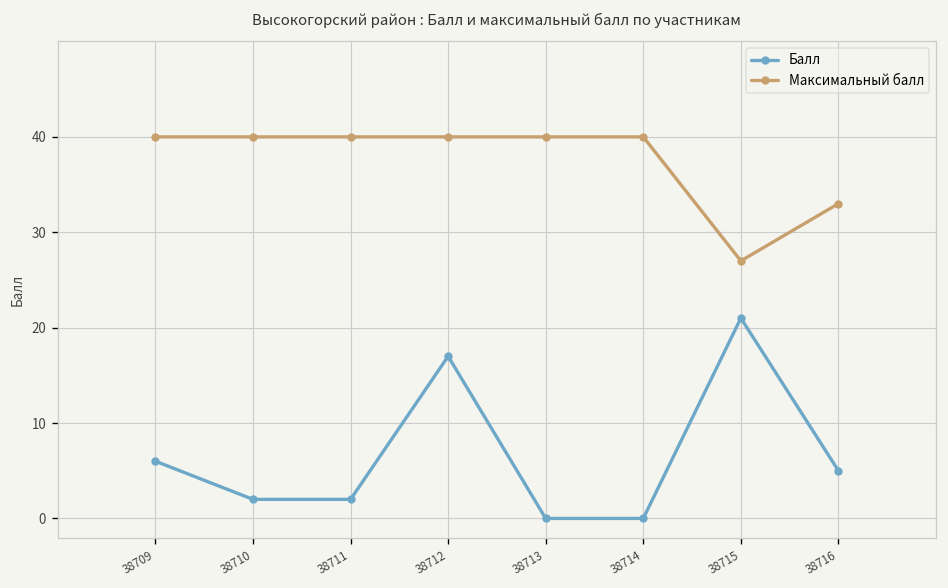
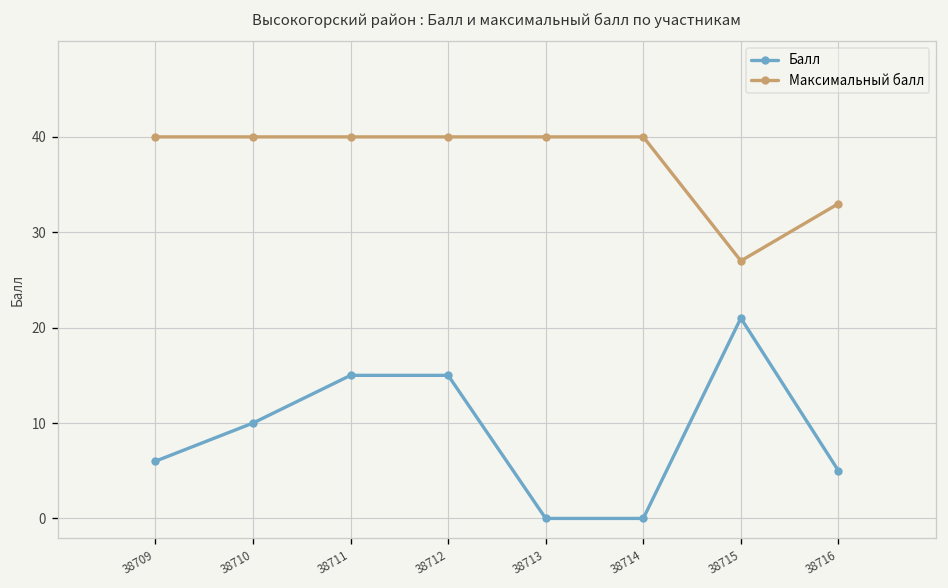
Балл, 38710: 2 -> 10
Балл, 38711: 2 -> 15
Балл, 38712: 17 -> 15
